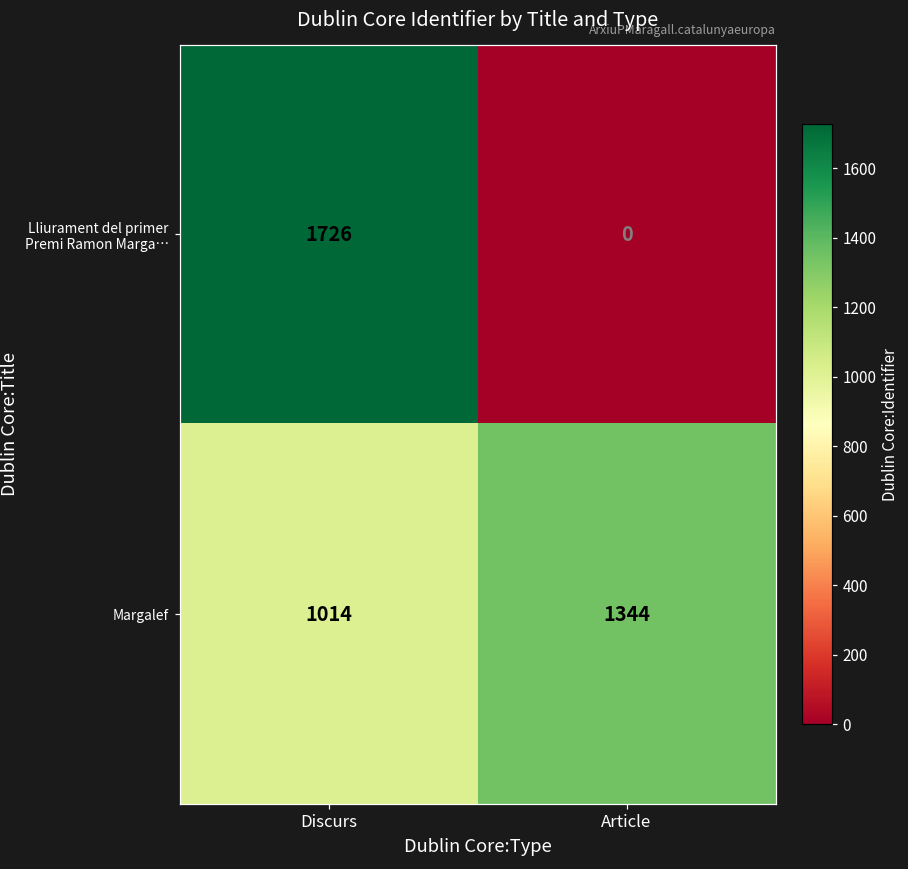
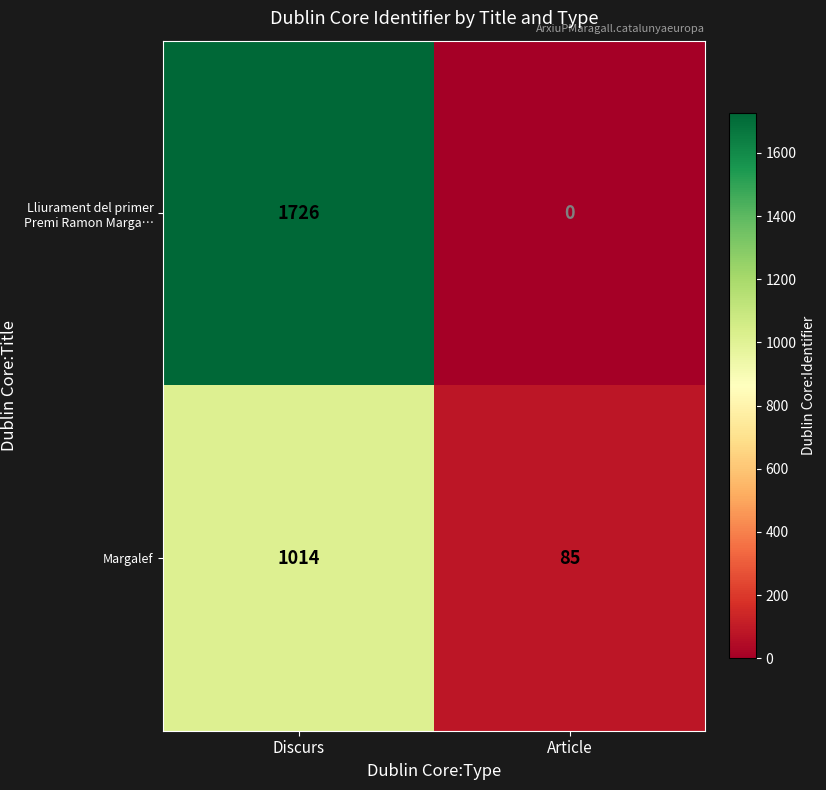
Margalef, Article: 1344 -> 85
